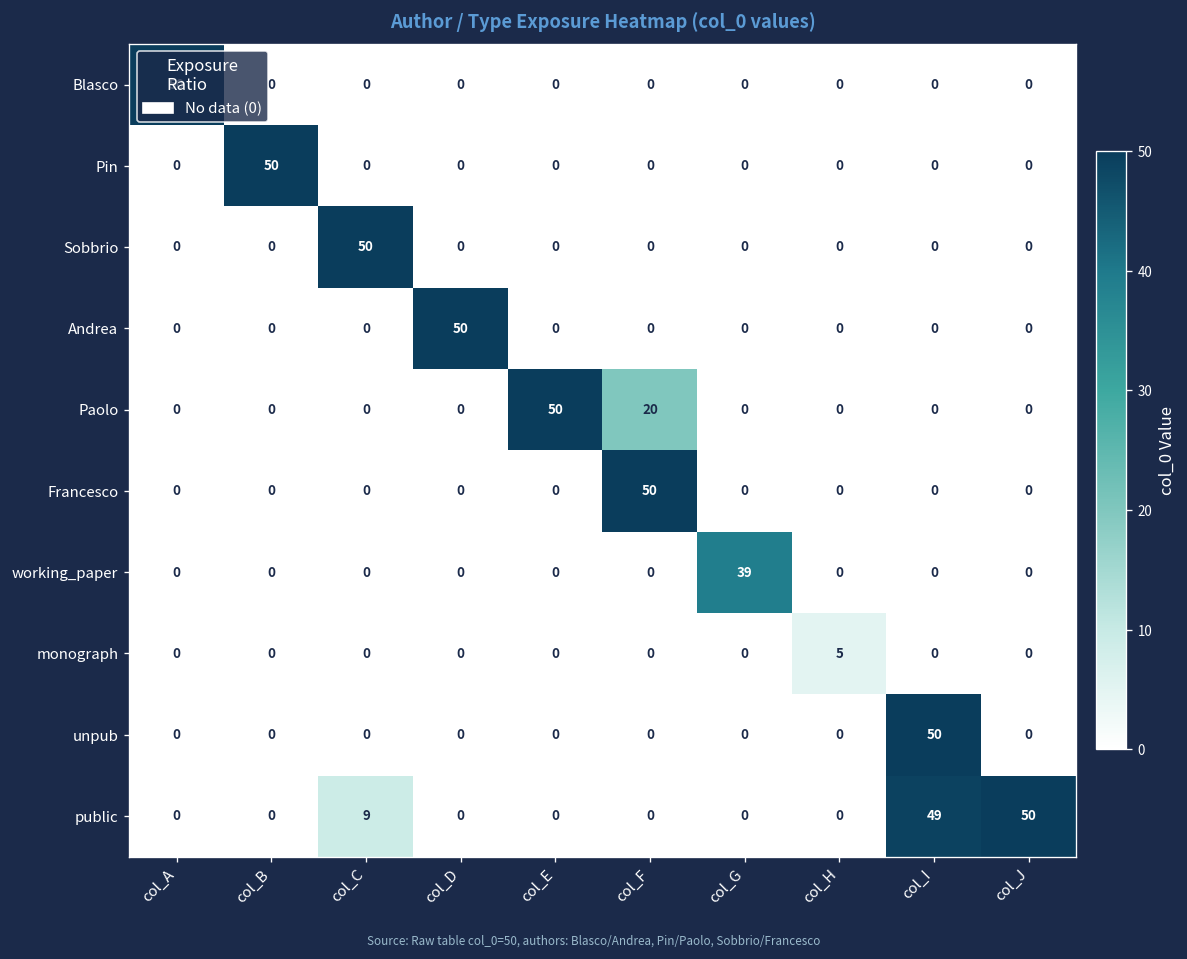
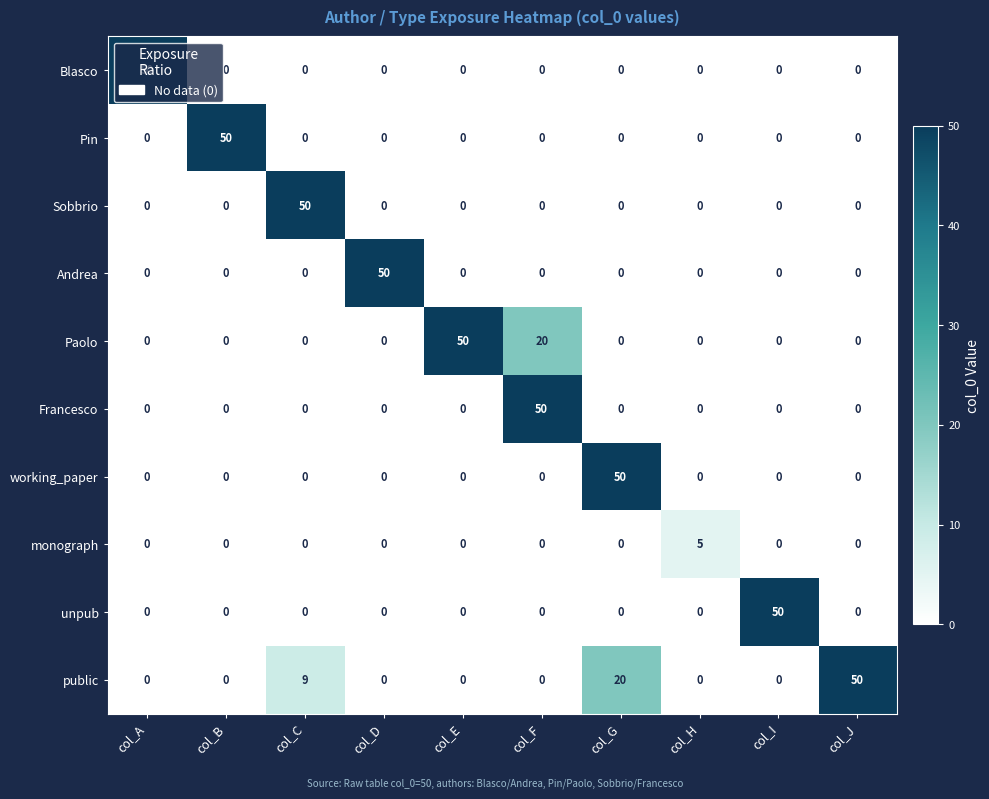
working_paper, col_G: 39 -> 50
public, col_G: 0 -> 20
public, col_I: 49 -> 0
